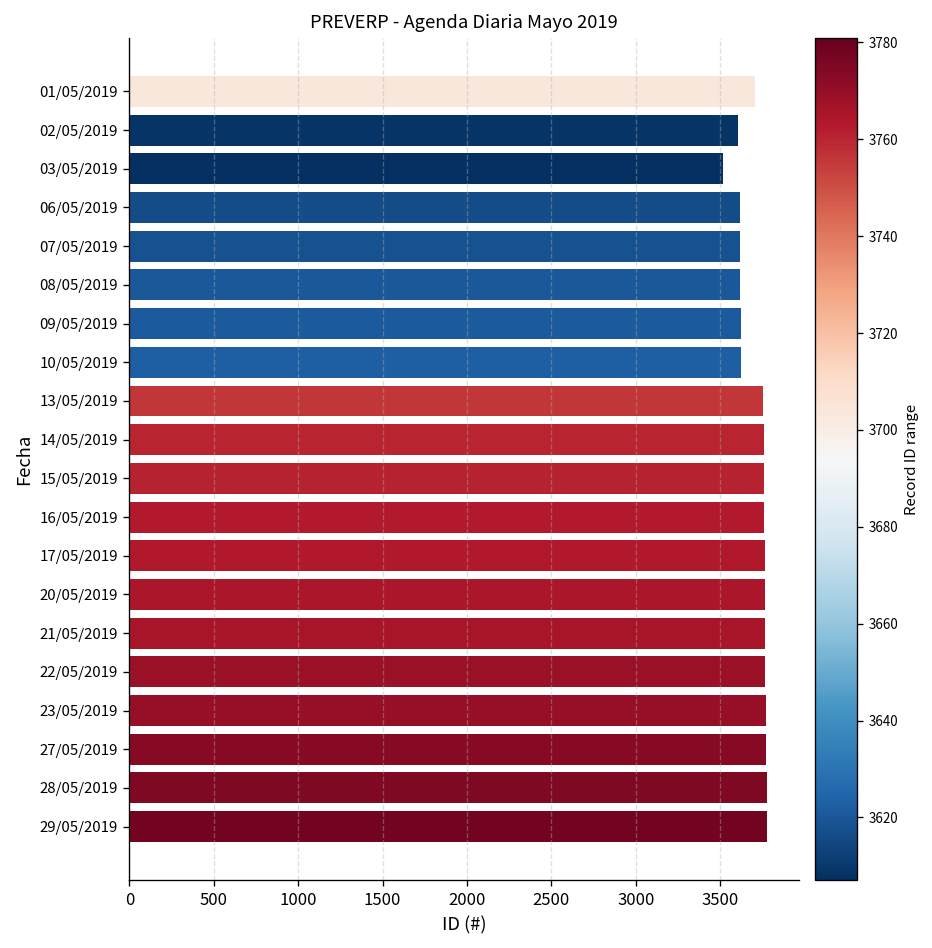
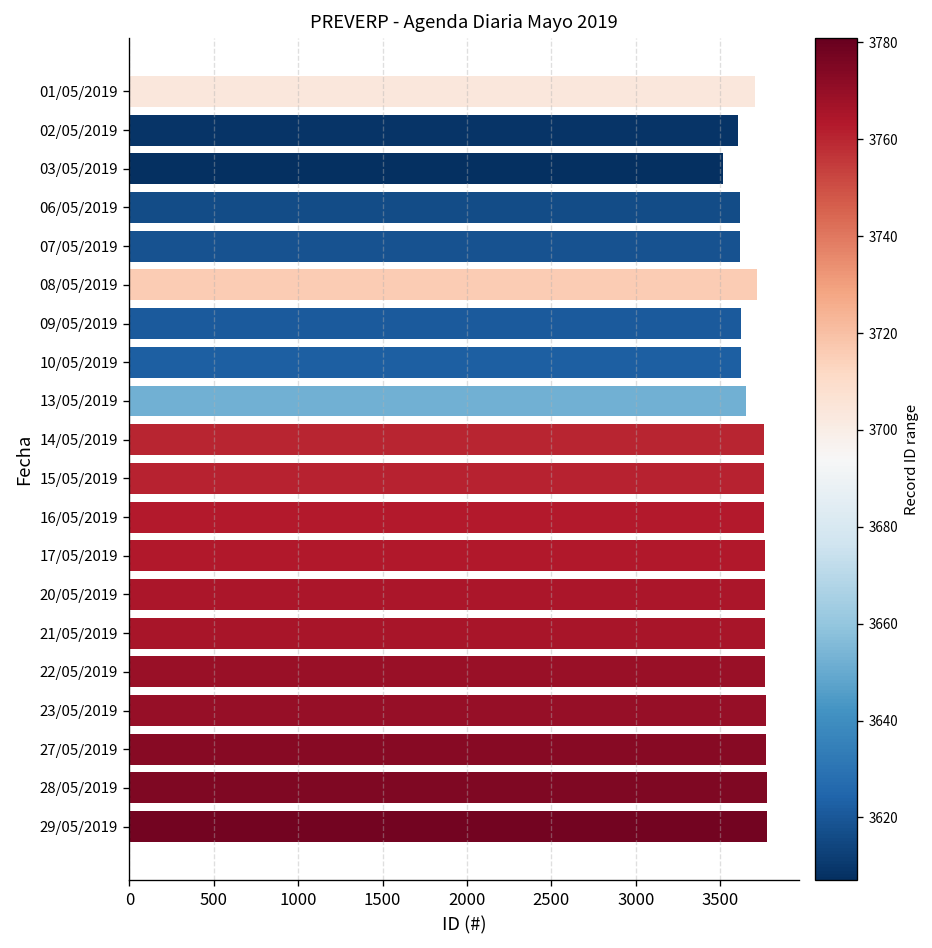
08/05/2019: 3620 -> 3720
13/05/2019: 3760 -> 3650
